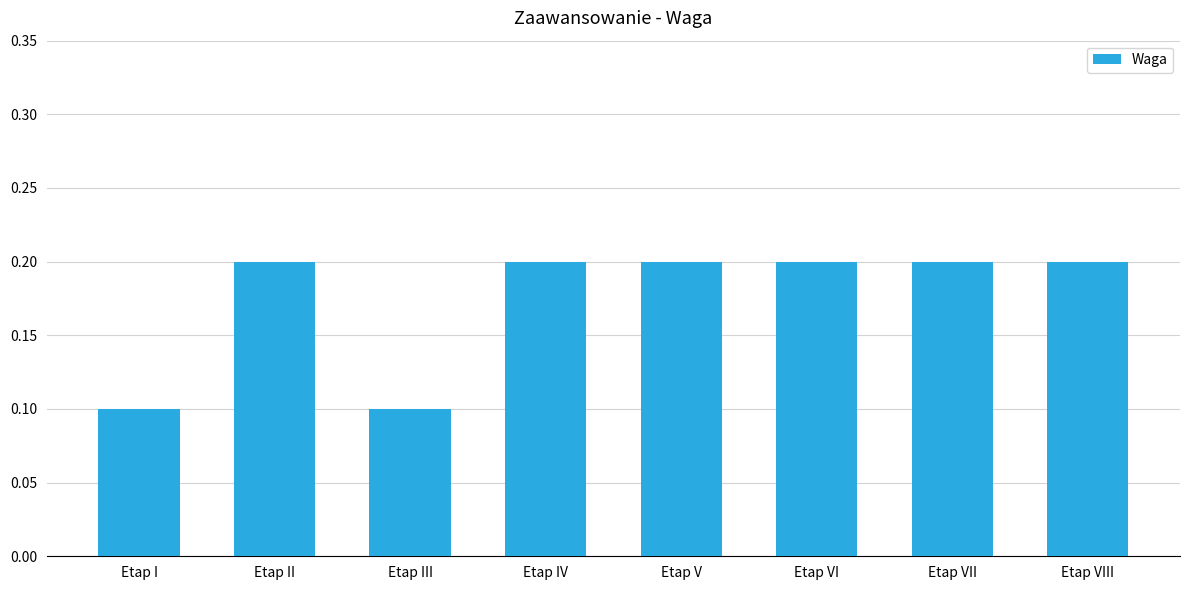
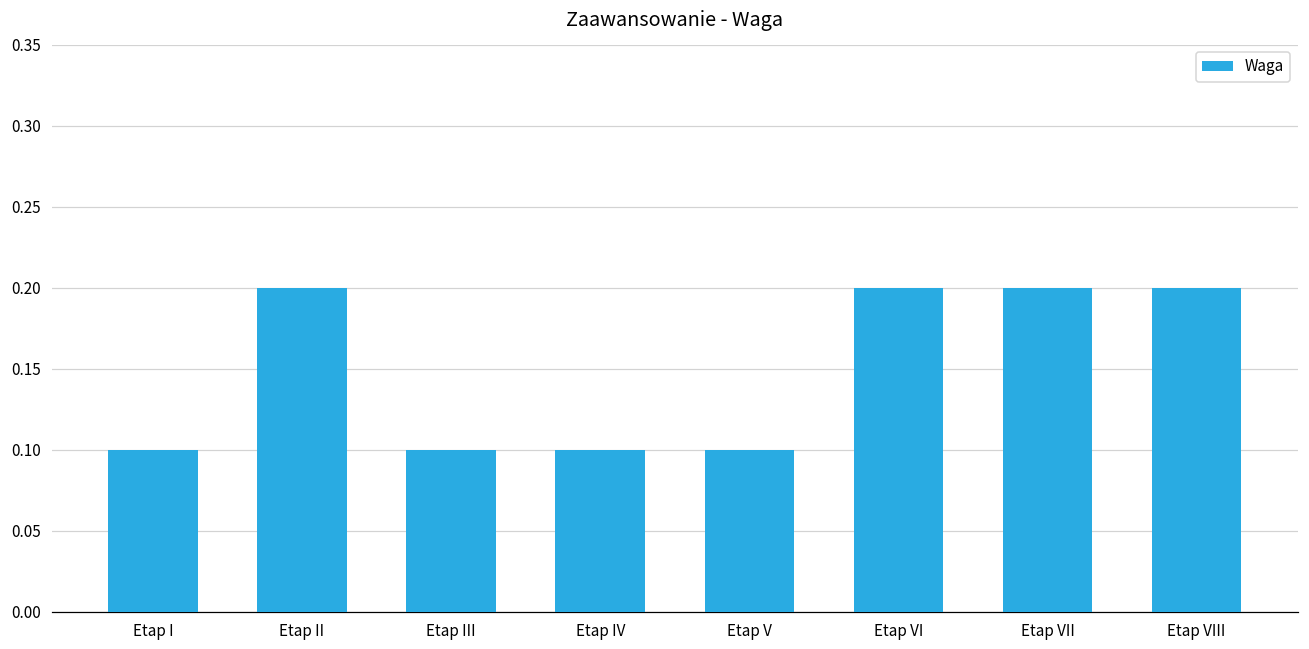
Etap IV: 0.2 -> 0.1
Etap V: 0.2 -> 0.1
